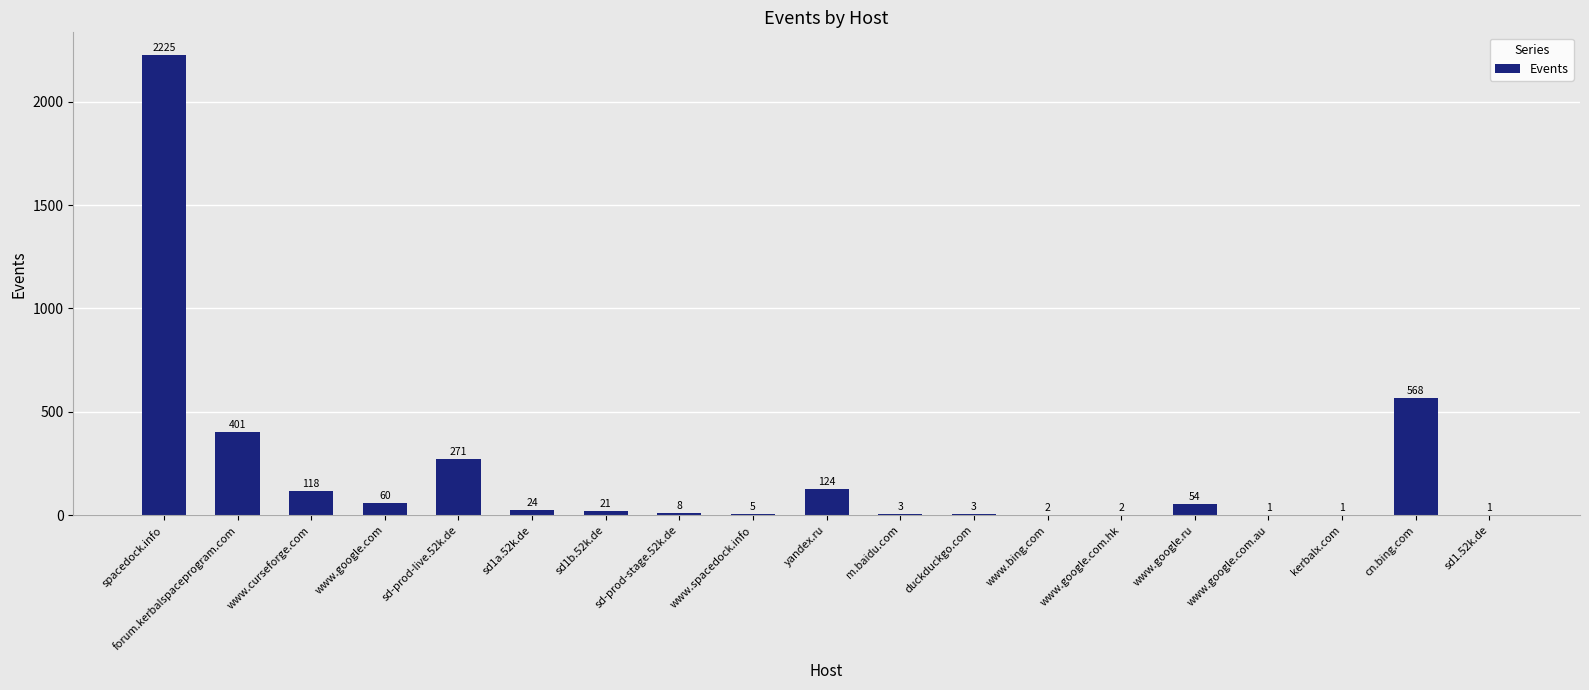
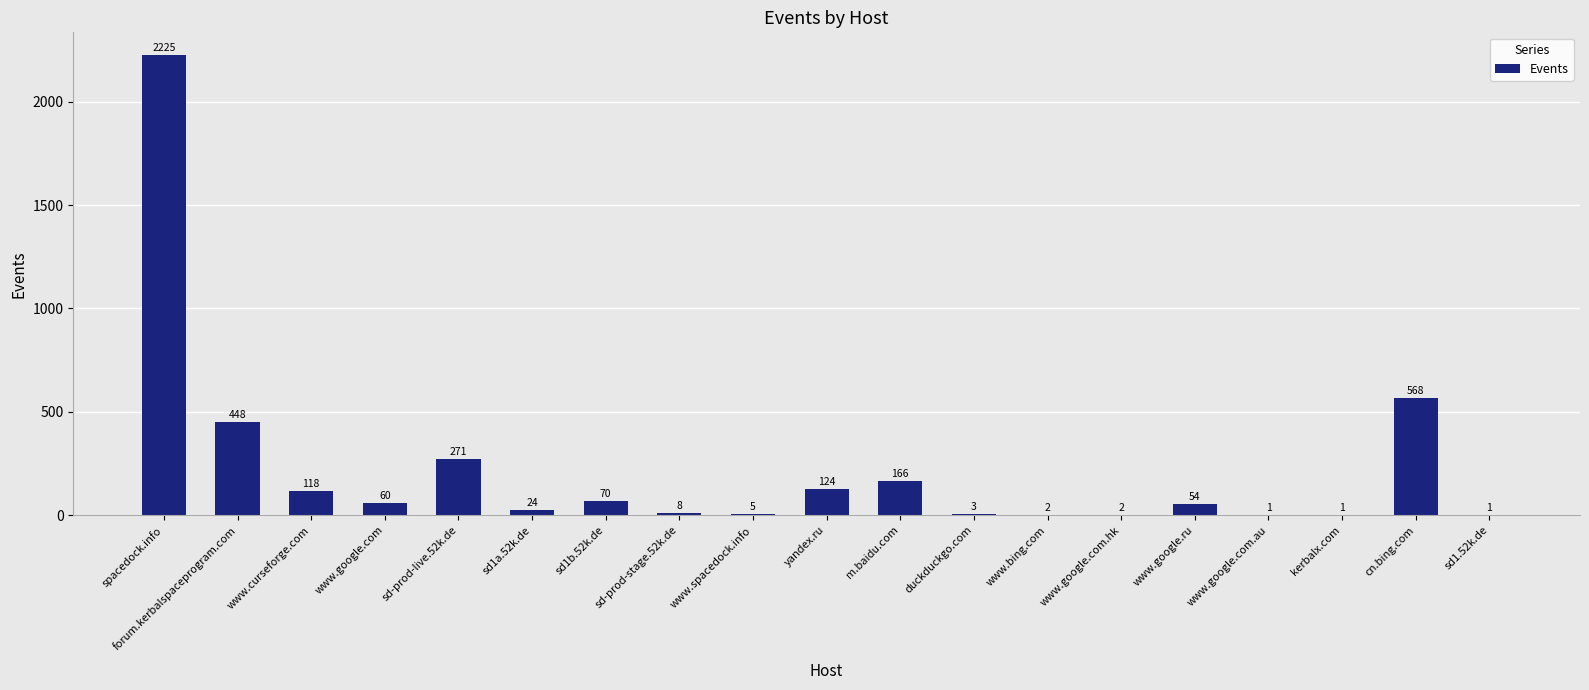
forum.kerbalspaceprogram.com: 401 -> 448
sd1b.52k.de: 21 -> 70
m.baidu.com: 3 -> 166
